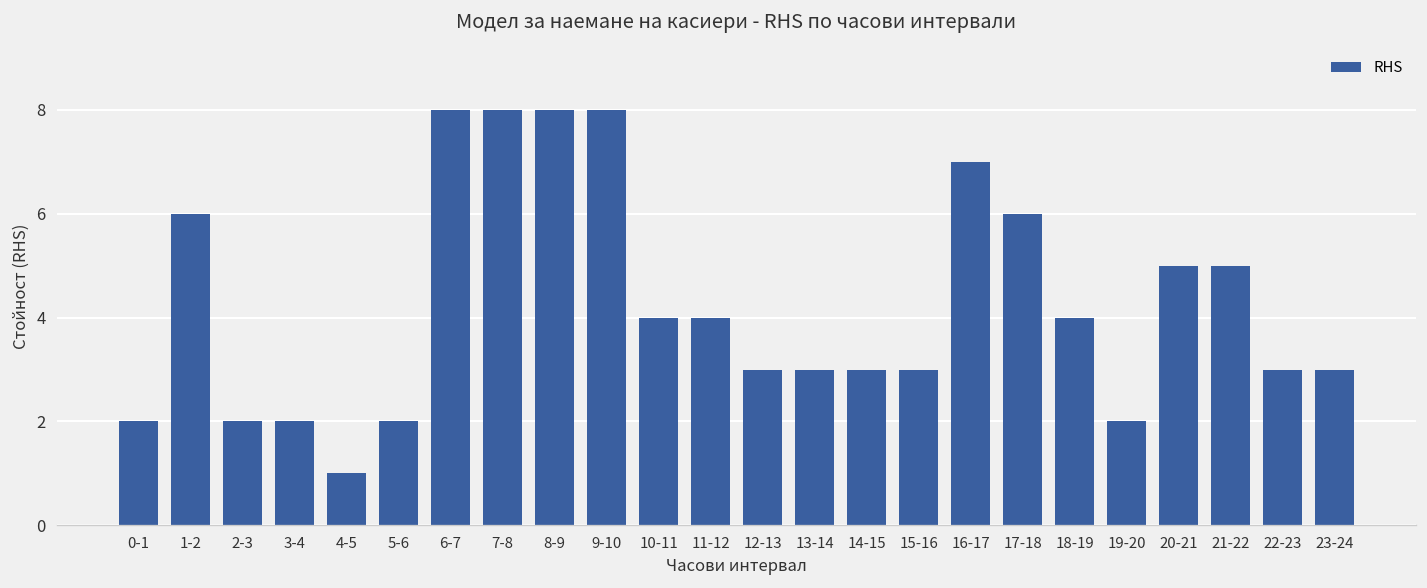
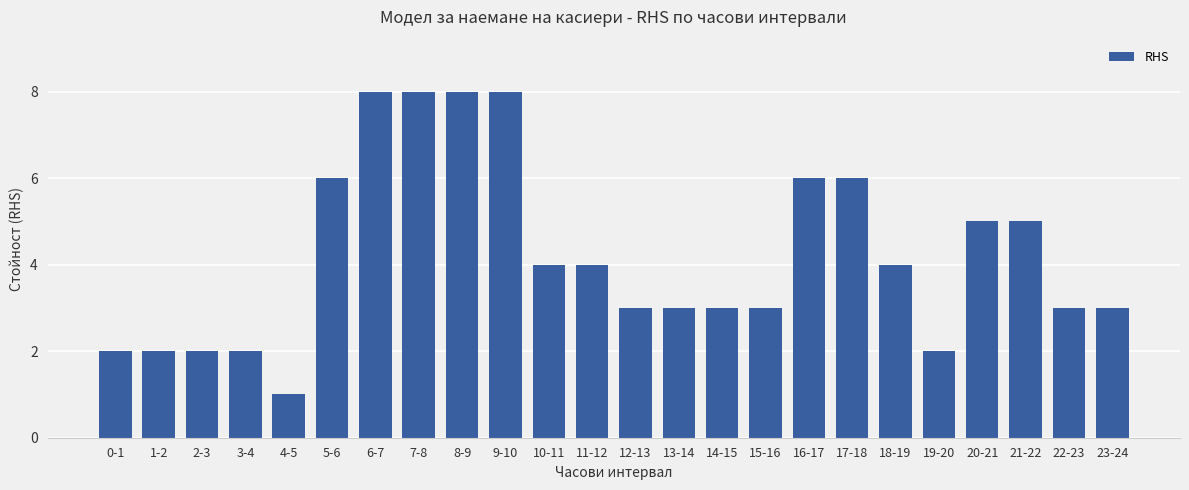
1-2: 6 -> 2
5-6: 2 -> 6
16-17: 7 -> 6
